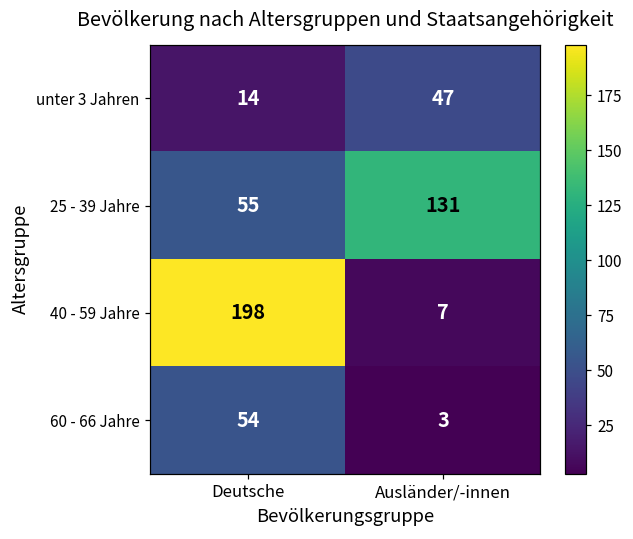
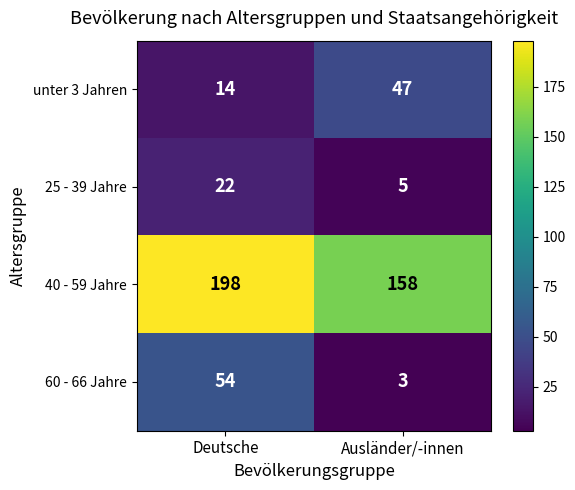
25 - 39 Jahre, Deutsche: 55 -> 22
25 - 39 Jahre, Ausländer/-innen: 131 -> 5
40 - 59 Jahre, Ausländer/-innen: 7 -> 158
